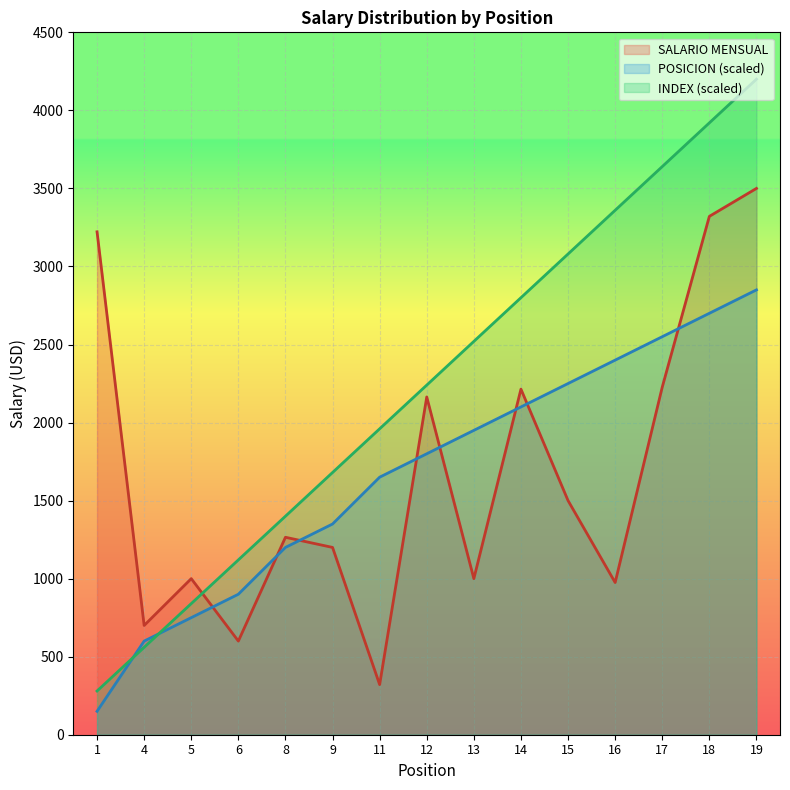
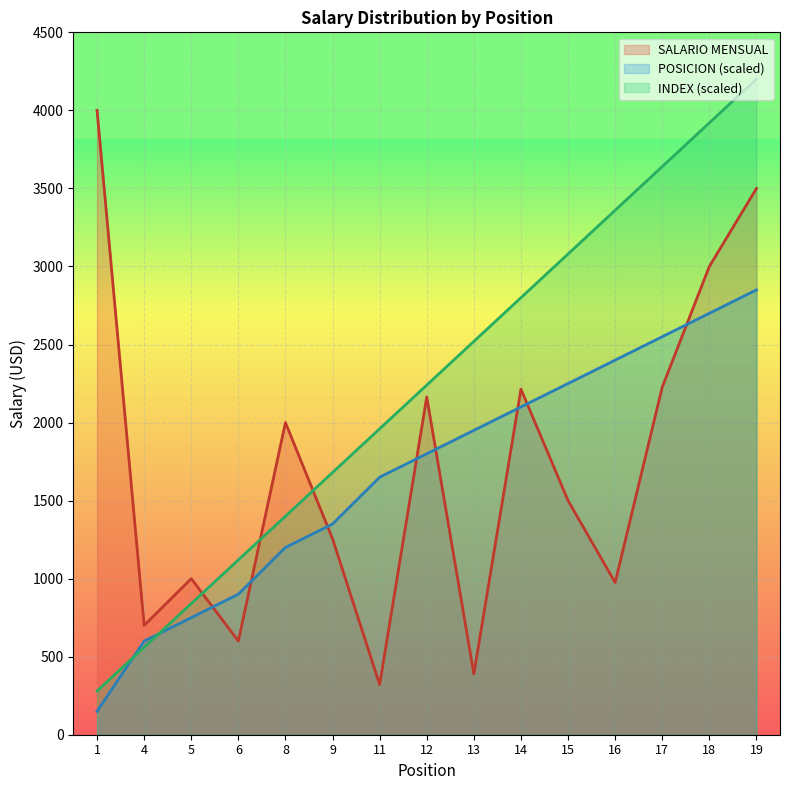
SALARIO MENSUAL, 1: 3220 -> 4000
SALARIO MENSUAL, 8: 1270 -> 2000
SALARIO MENSUAL, 9: 1200 -> 1260
SALARIO MENSUAL, 13: 1000 -> 390
SALARIO MENSUAL, 18: 3320 -> 3000
